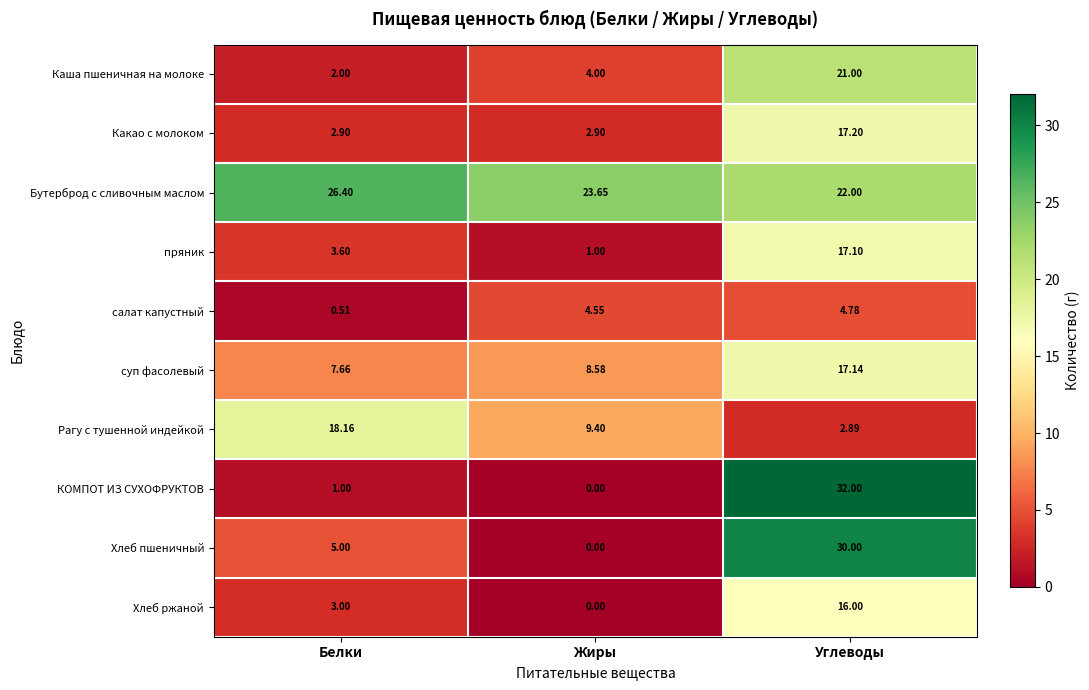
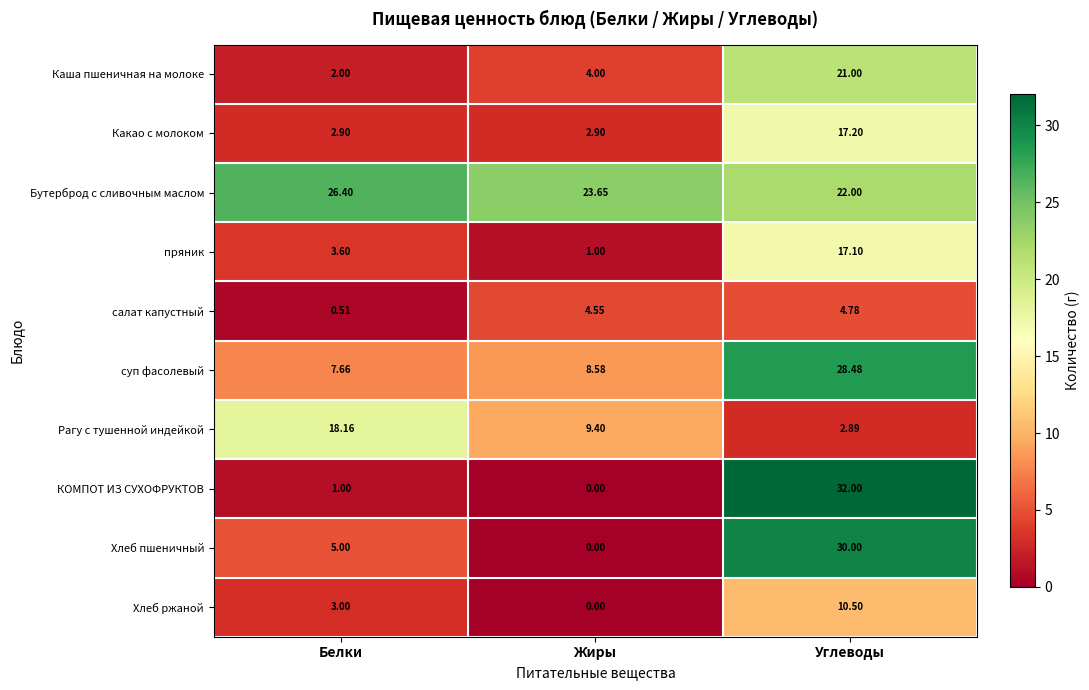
суп фасолевый, Углеводы: 17.14 -> 28.48
Хлеб ржаной, Углеводы: 16.00 -> 10.50
